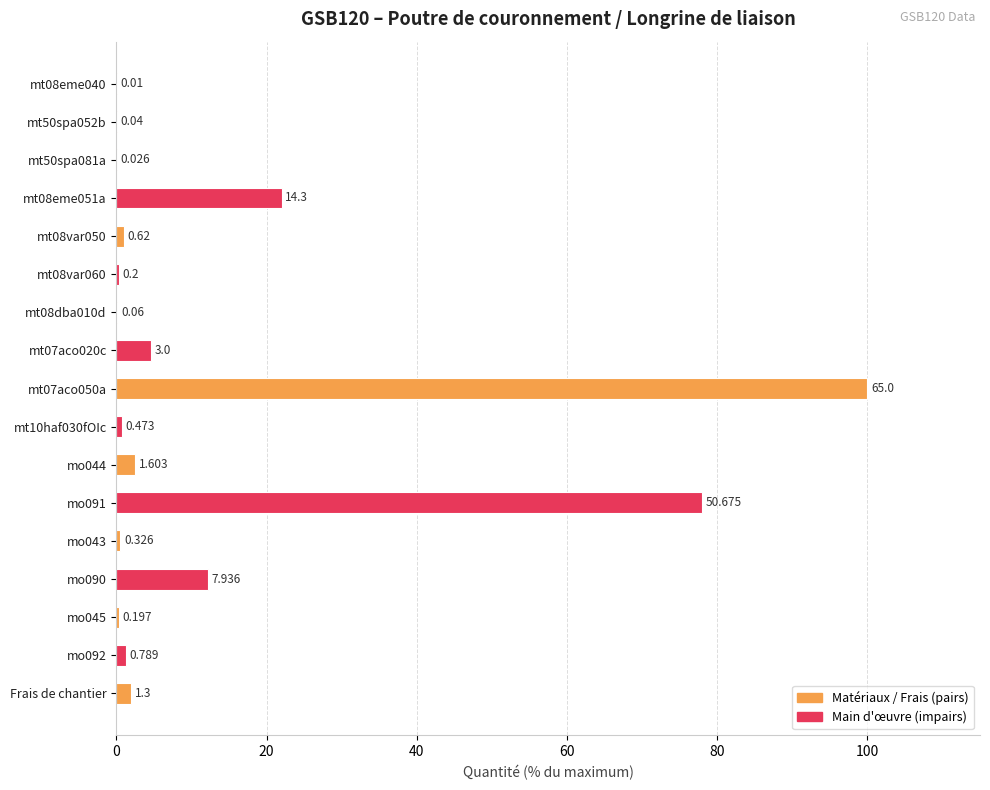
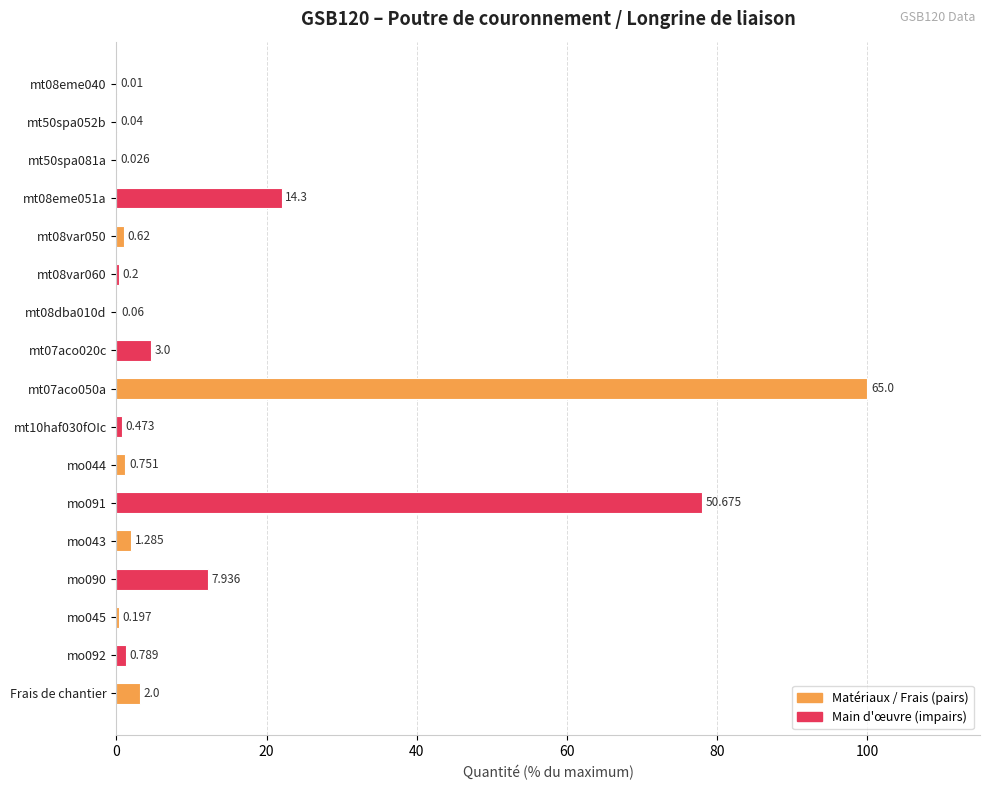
mo044: 1.603 -> 0.751
mo043: 0.326 -> 1.285
Frais de chantier: 1.3 -> 2.0
